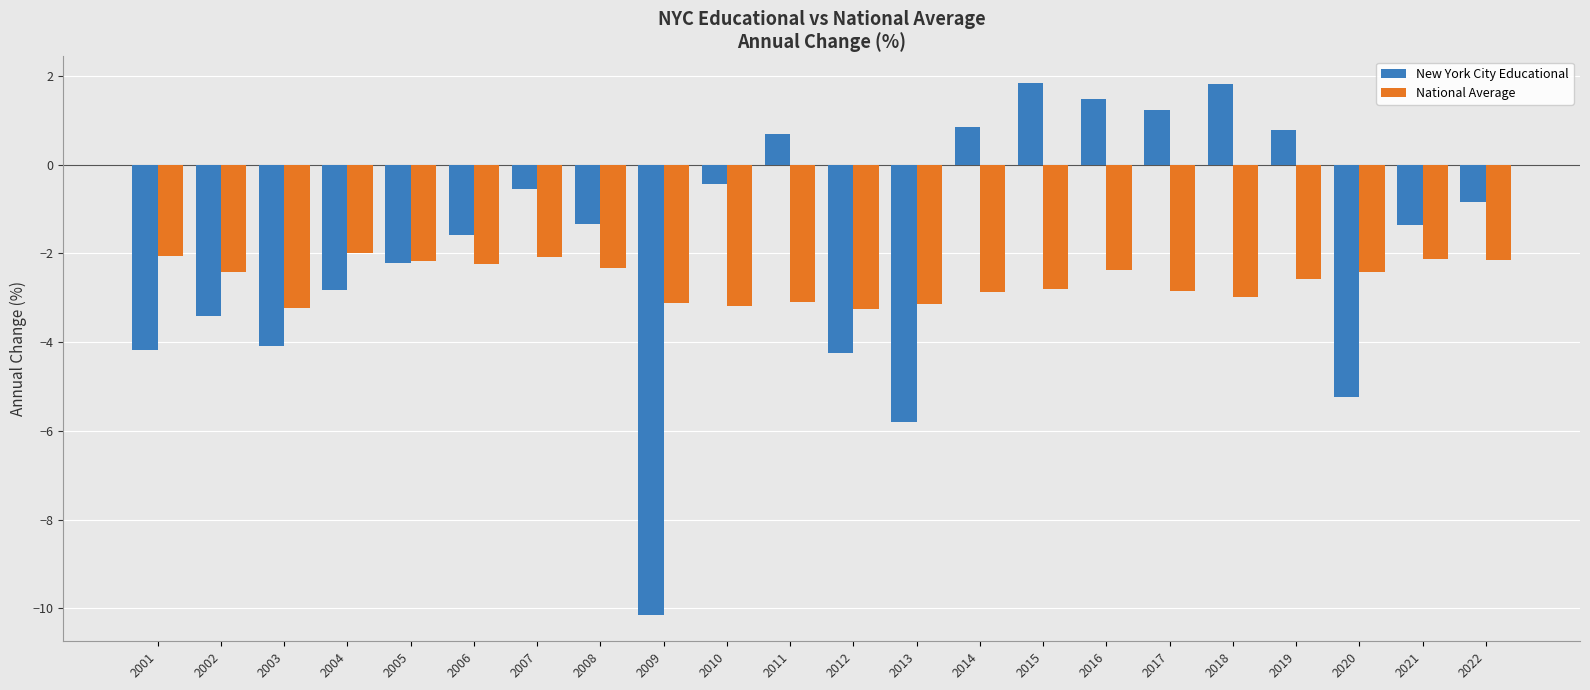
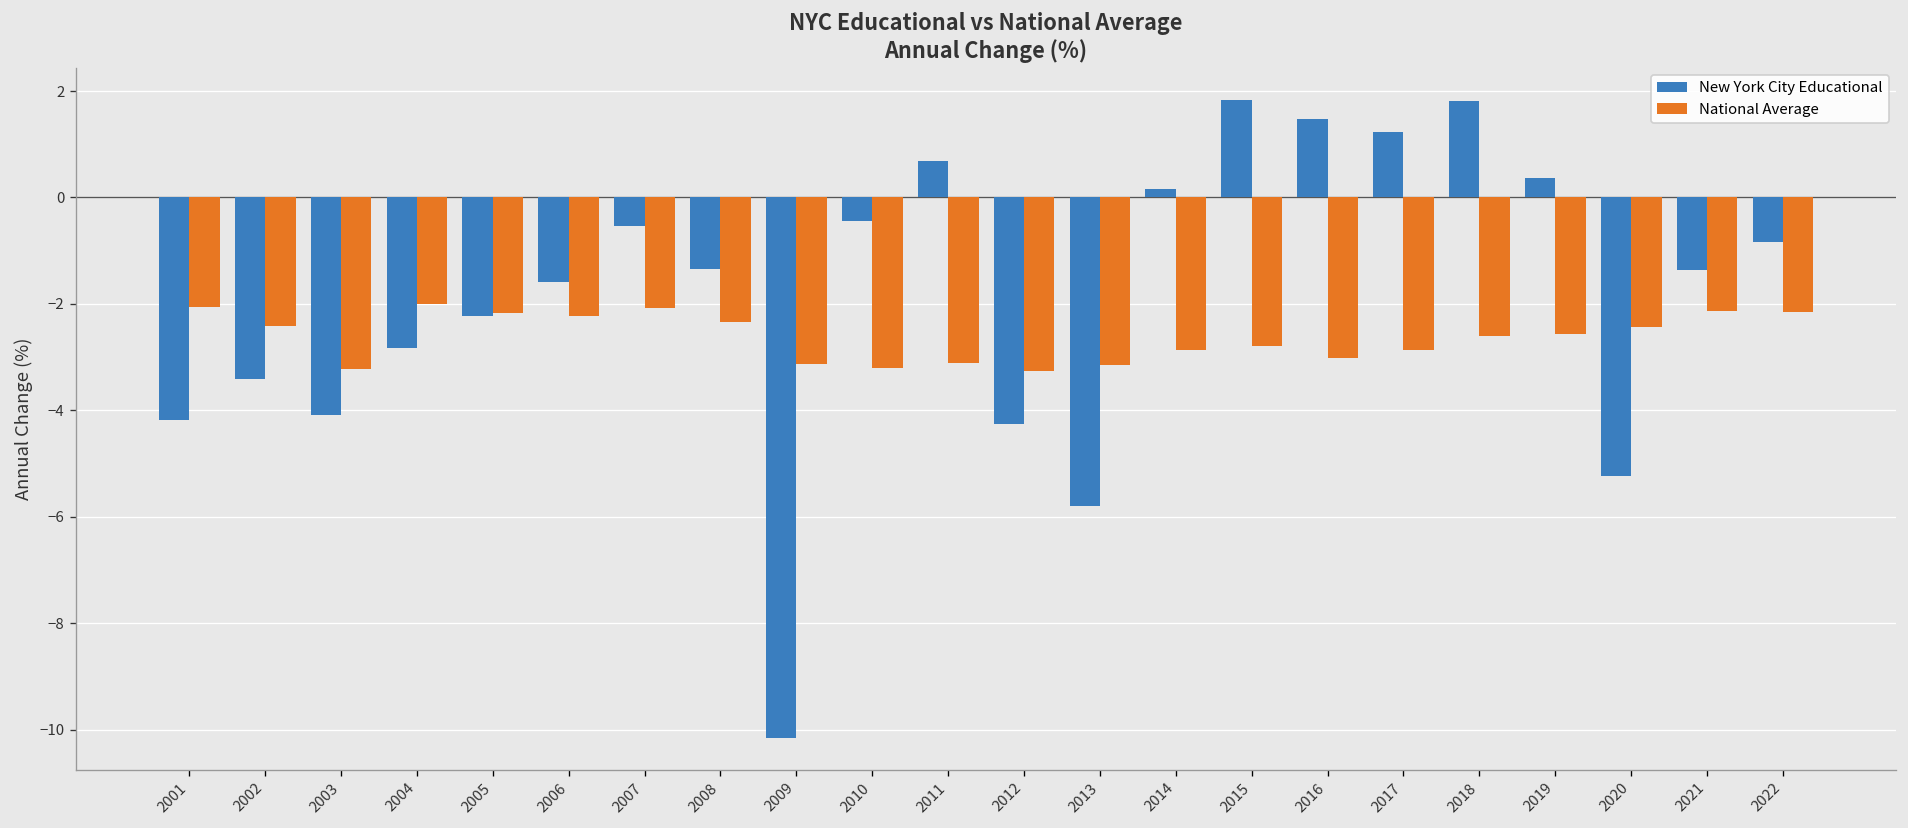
New York City Educational, 2014: 0.8 -> 0.2
National Average, 2016: -2.4 -> -3.0
National Average, 2018: -3.0 -> -2.6
New York City Educational, 2019: 0.8 -> 0.4
